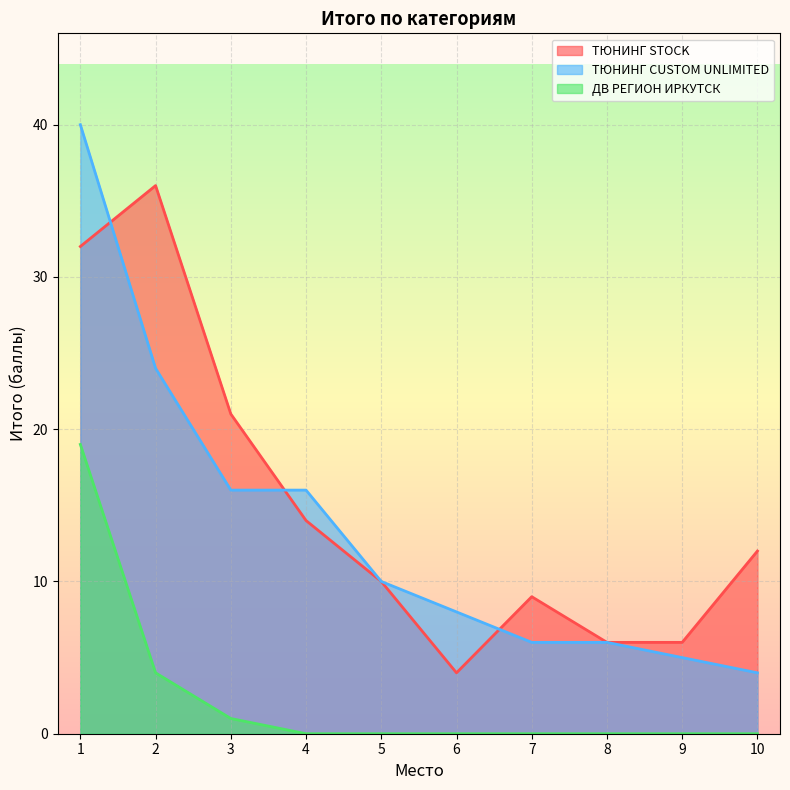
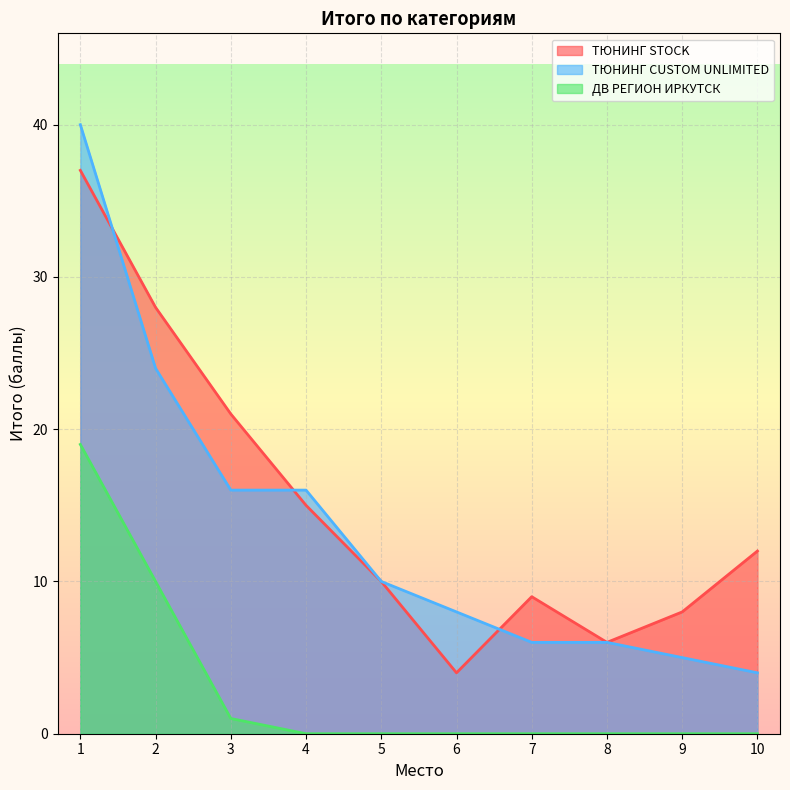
ТЮНИНГ STOCK, 1: 32 -> 37
ТЮНИНГ STOCK, 2: 36 -> 28
ДВ РЕГИОН ИРКУТСК, 2: 4 -> 10
ТЮНИНГ STOCK, 4: 14 -> 15
ТЮНИНГ STOCK, 9: 6 -> 8
